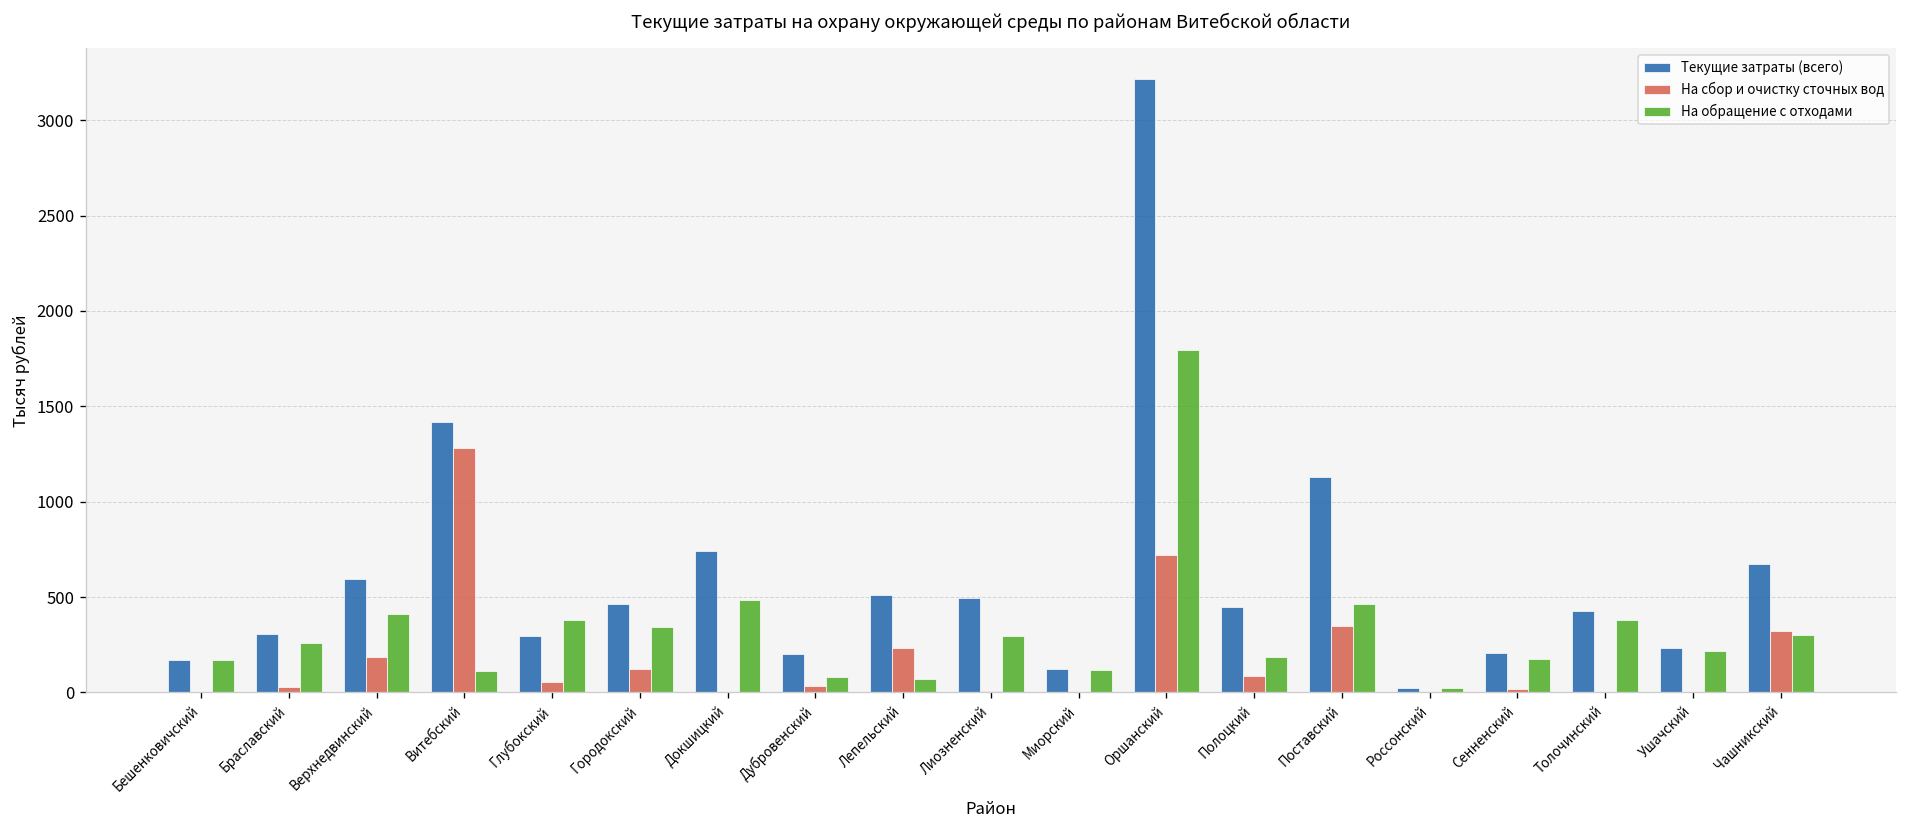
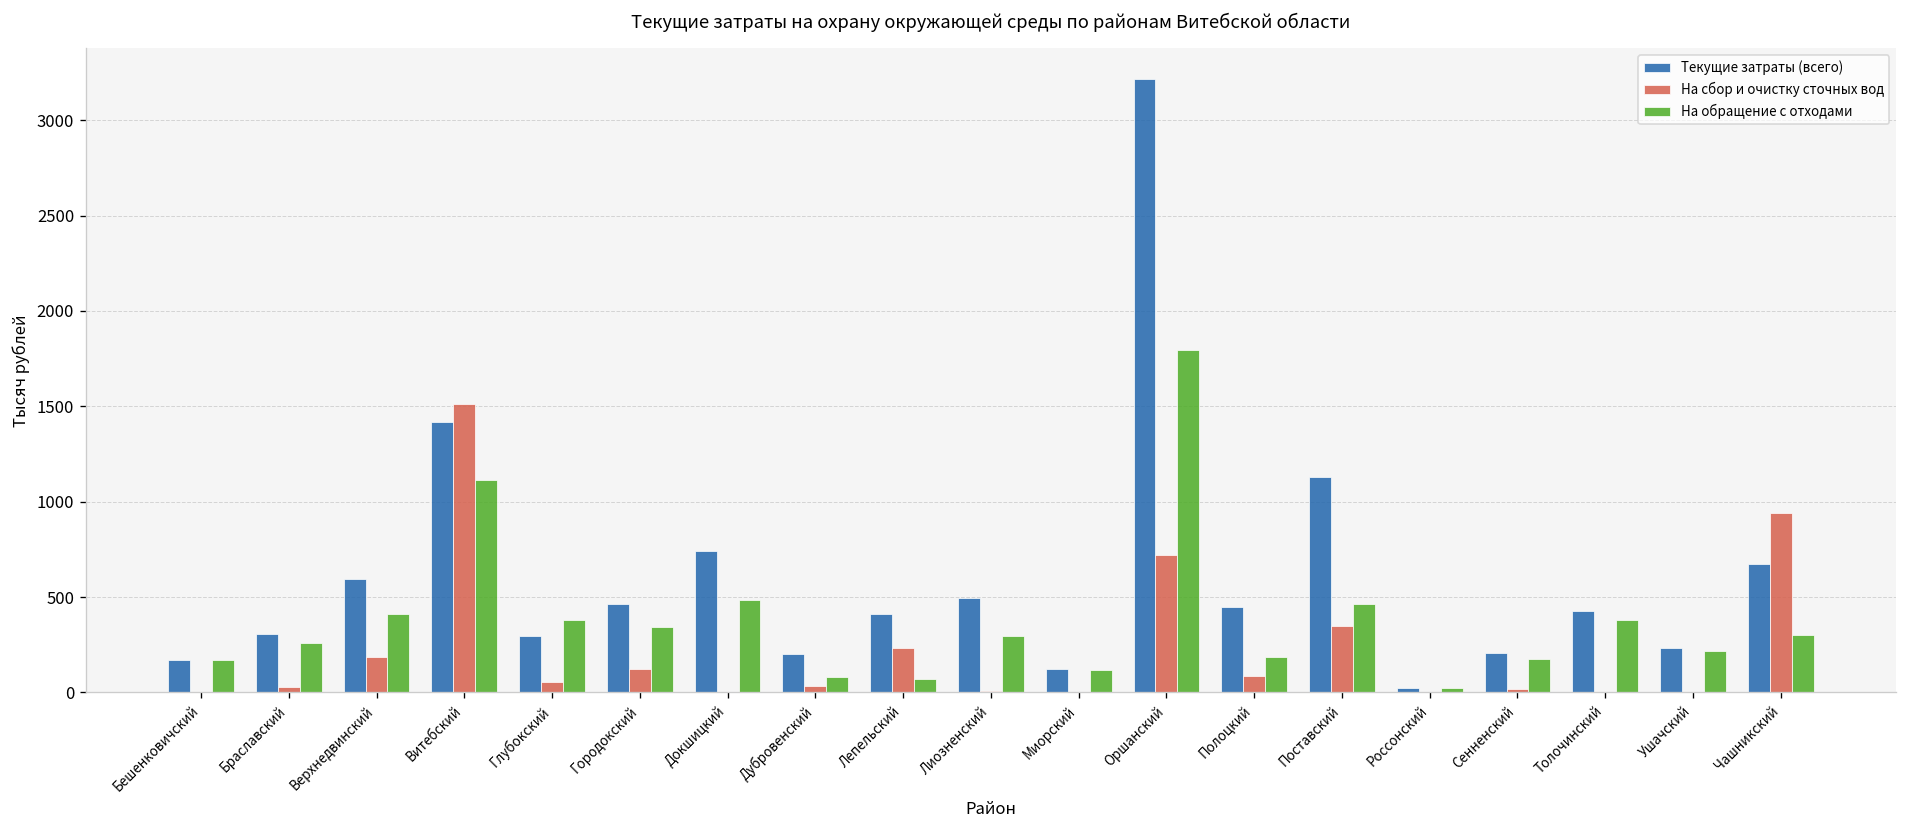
На сбор и очистку сточных вод, Витебский: 1280 -> 1510
На обращение с отходами, Витебский: 110 -> 1110
Текущие затраты (всего), Лепельский: 510 -> 410
На сбор и очистку сточных вод, Чашникский: 320 -> 940
